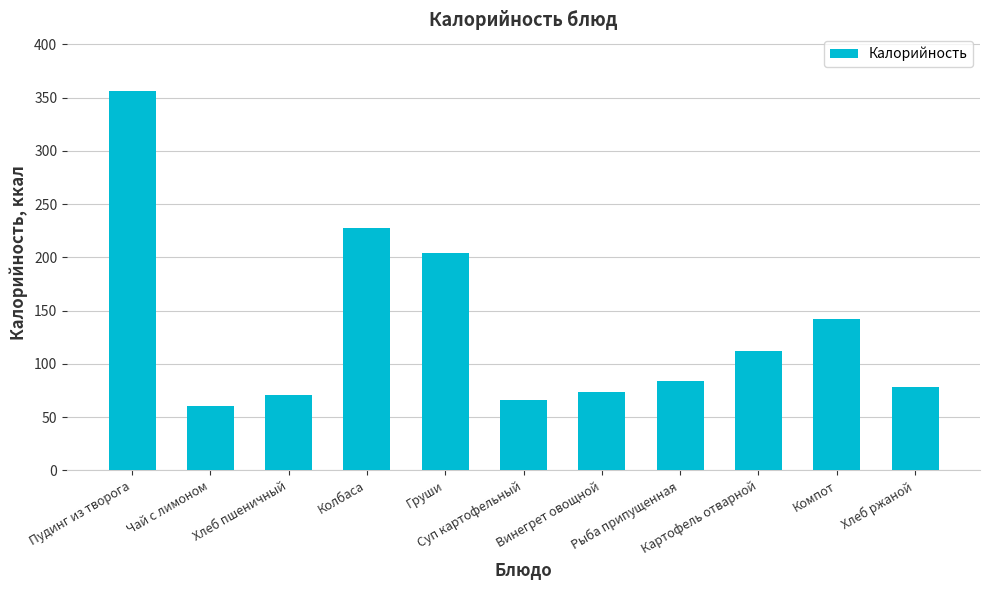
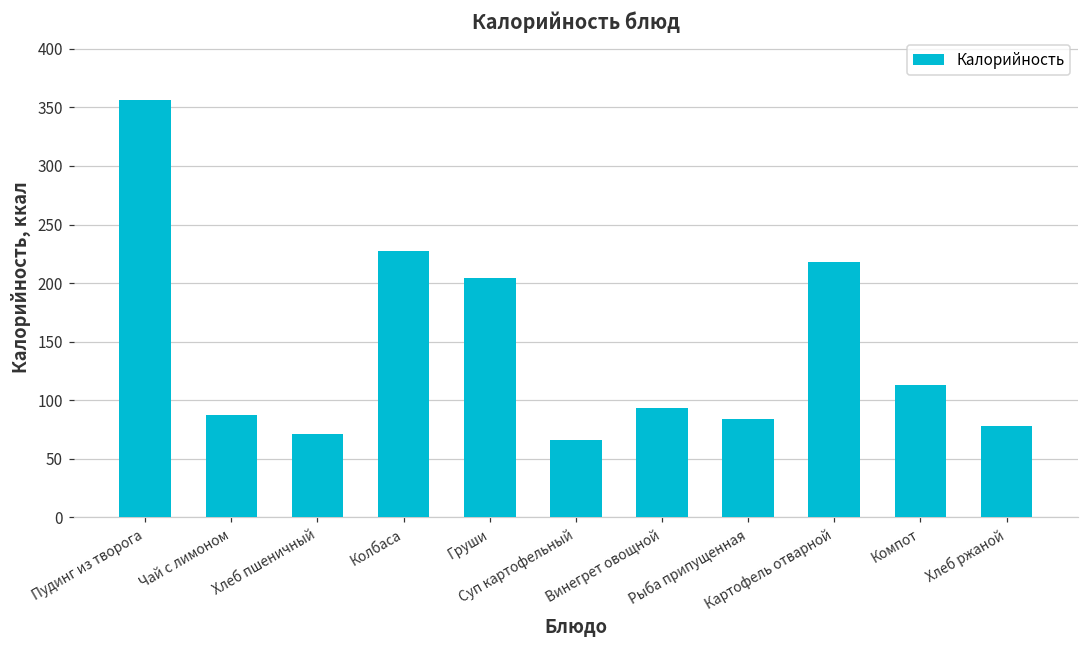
Чай с лимоном: 60 -> 87
Винегрет овощной: 74 -> 93
Картофель отварной: 112 -> 218
Компот: 142 -> 113
